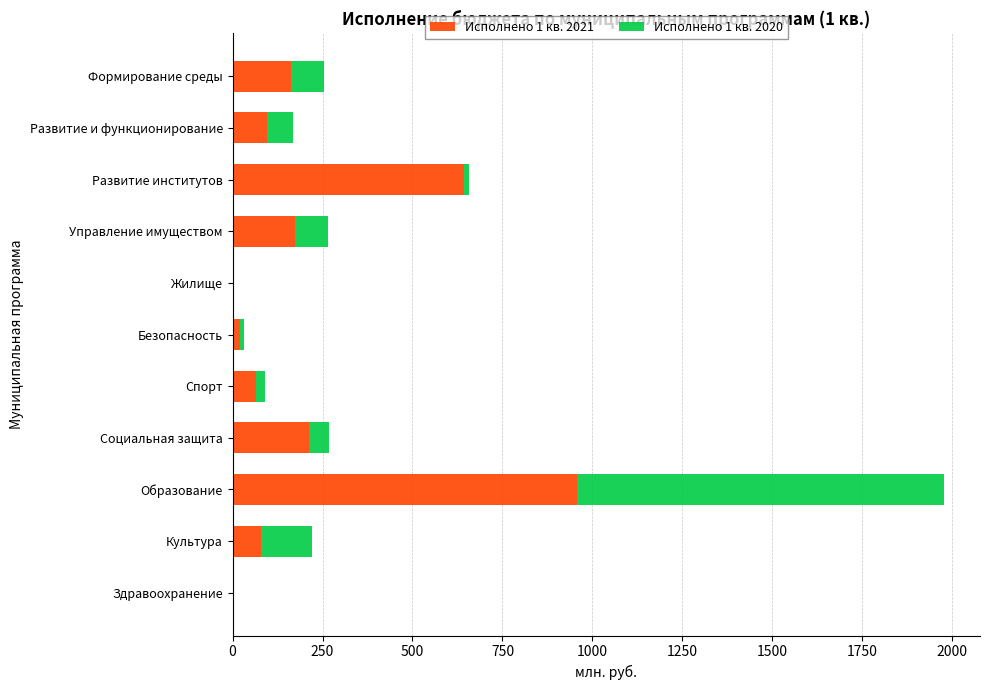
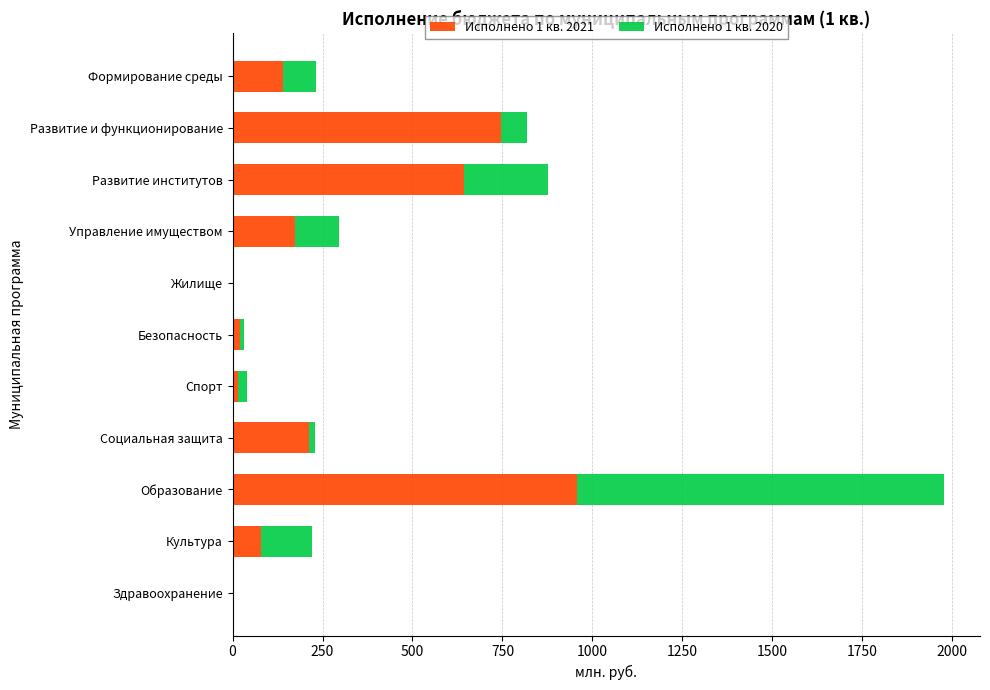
Исполнено 1 кв. 2021, Формирование среды: 160 -> 140
Исполнено 1 кв. 2021, Развитие и функционирование: 100 -> 750
Исполнено 1 кв. 2020, Развитие институтов: 10 -> 230
Исполнено 1 кв. 2020, Управление имуществом: 90 -> 120
Исполнено 1 кв. 2021, Спорт: 70 -> 20
Исполнено 1 кв. 2020, Социальная защита: 60 -> 20
